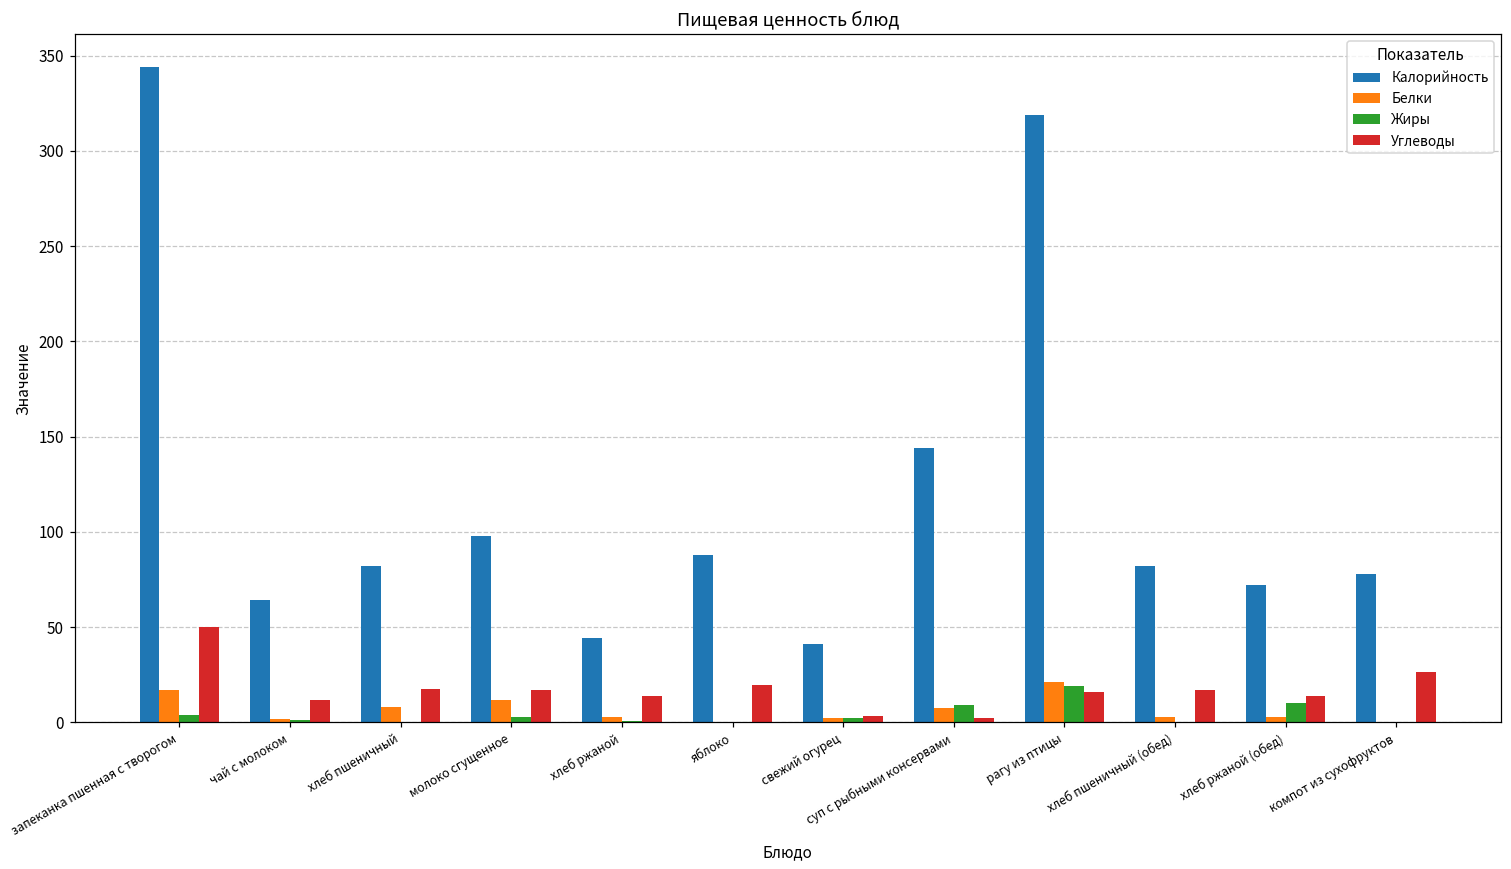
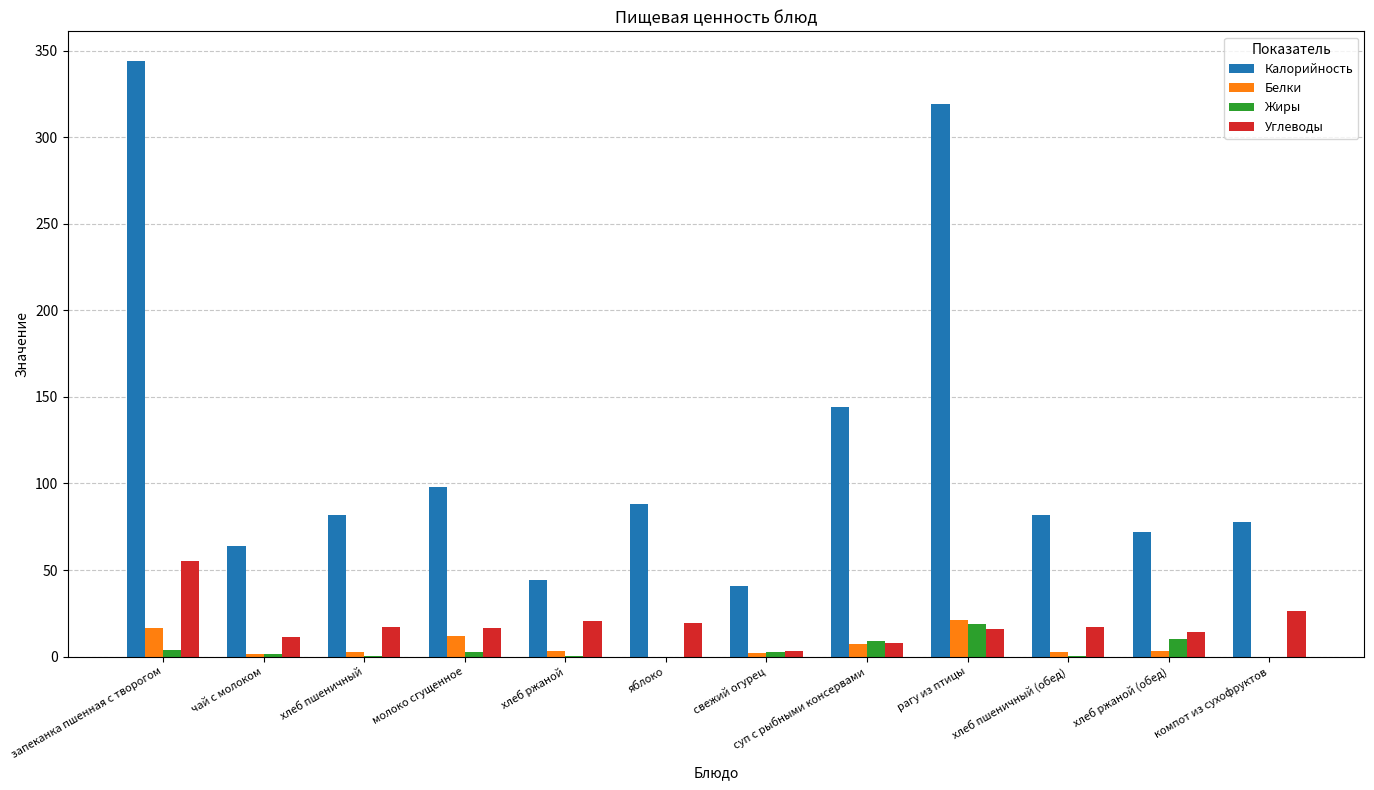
Углеводы, запеканка пшенная с творогом: 50 -> 55
Белки, хлеб пшеничный: 8 -> 3
Углеводы, хлеб ржаной: 14 -> 21
Углеводы, суп с рыбными консервами: 2 -> 8
